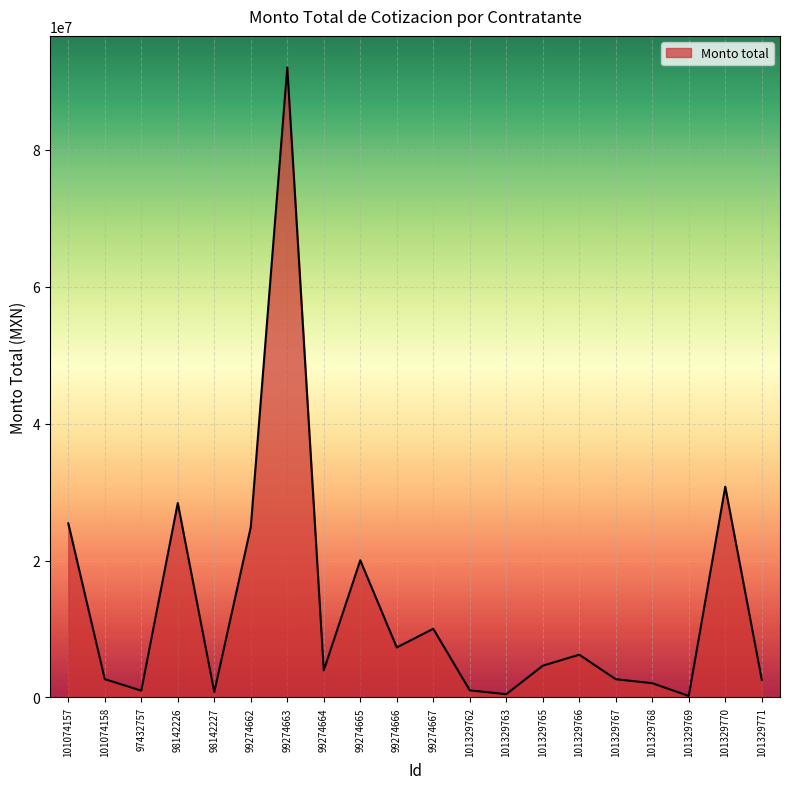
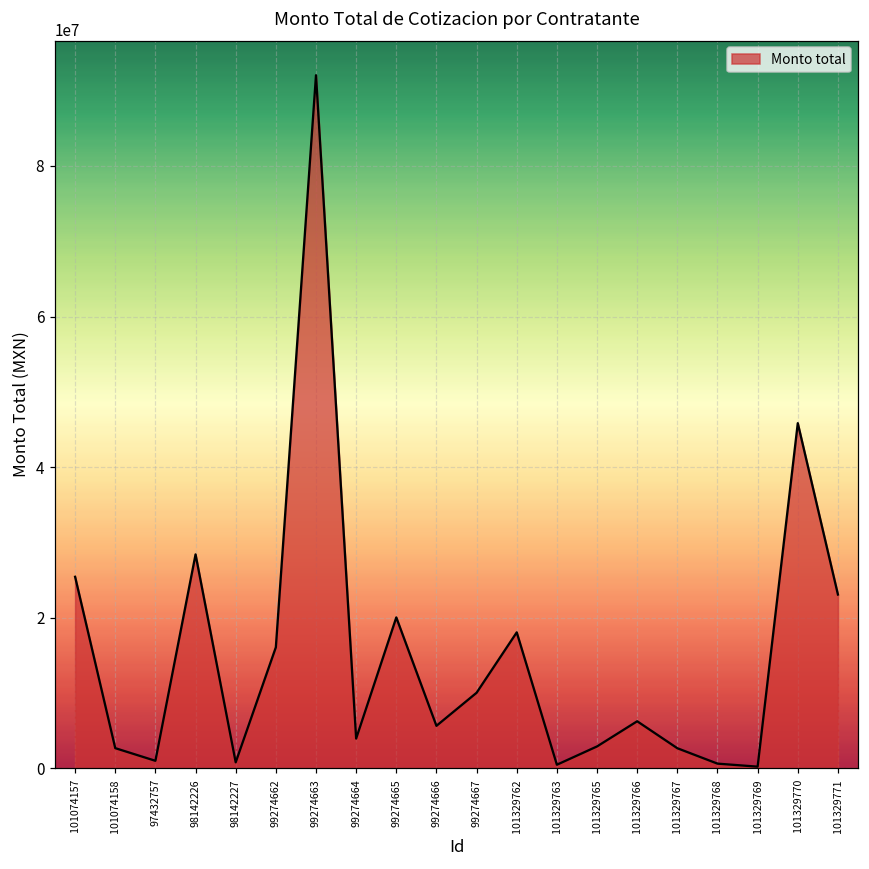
99274662: 25000000 -> 16000000
99274666: 7000000 -> 6000000
101329762: 1000000 -> 18000000
101329765: 5000000 -> 3000000
101329768: 2000000 -> 1000000
101329770: 31000000 -> 46000000
101329771: 3000000 -> 23000000
